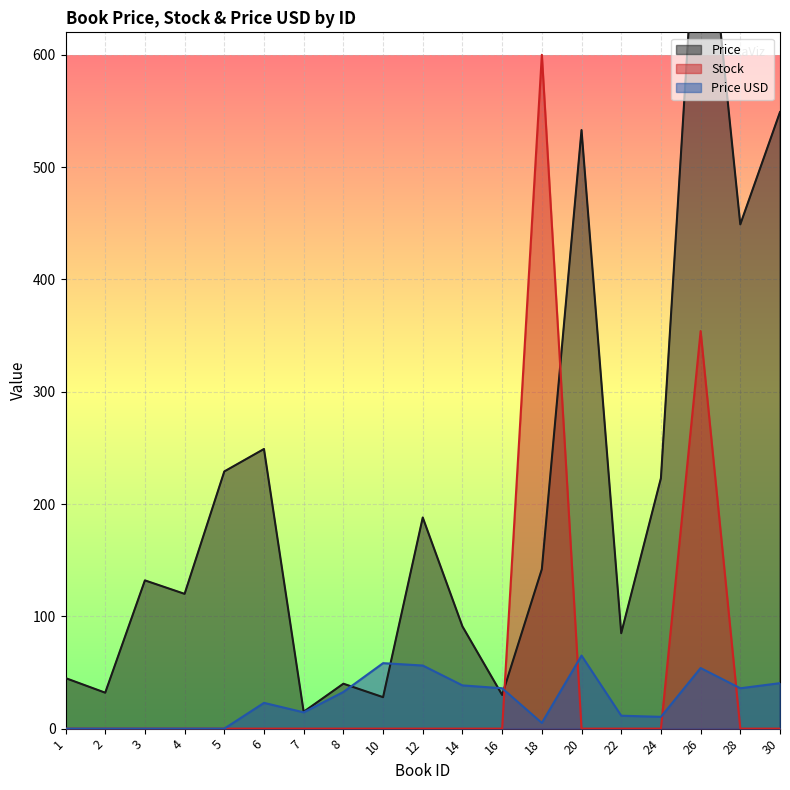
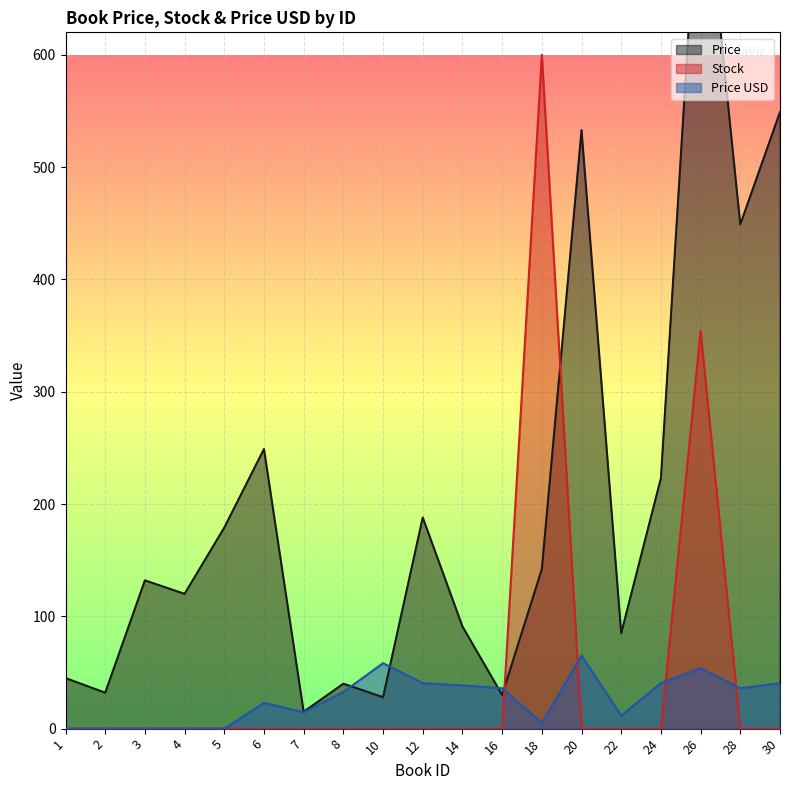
Price, 5: 229 -> 179
Price USD, 12: 56 -> 41
Price USD, 24: 11 -> 41
